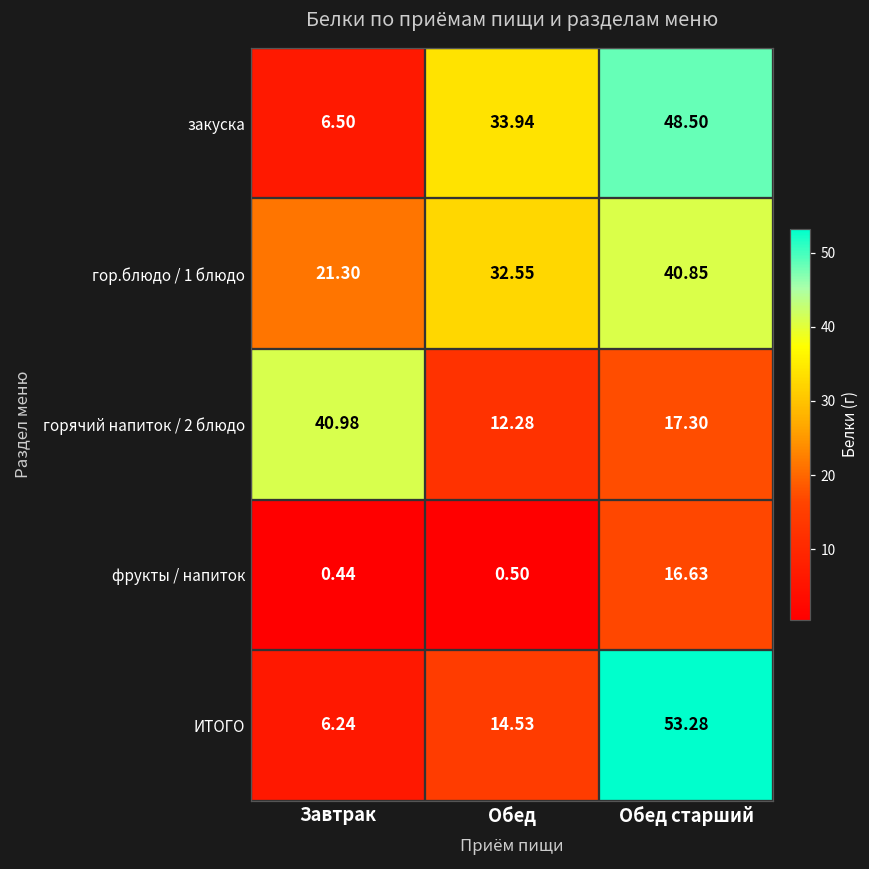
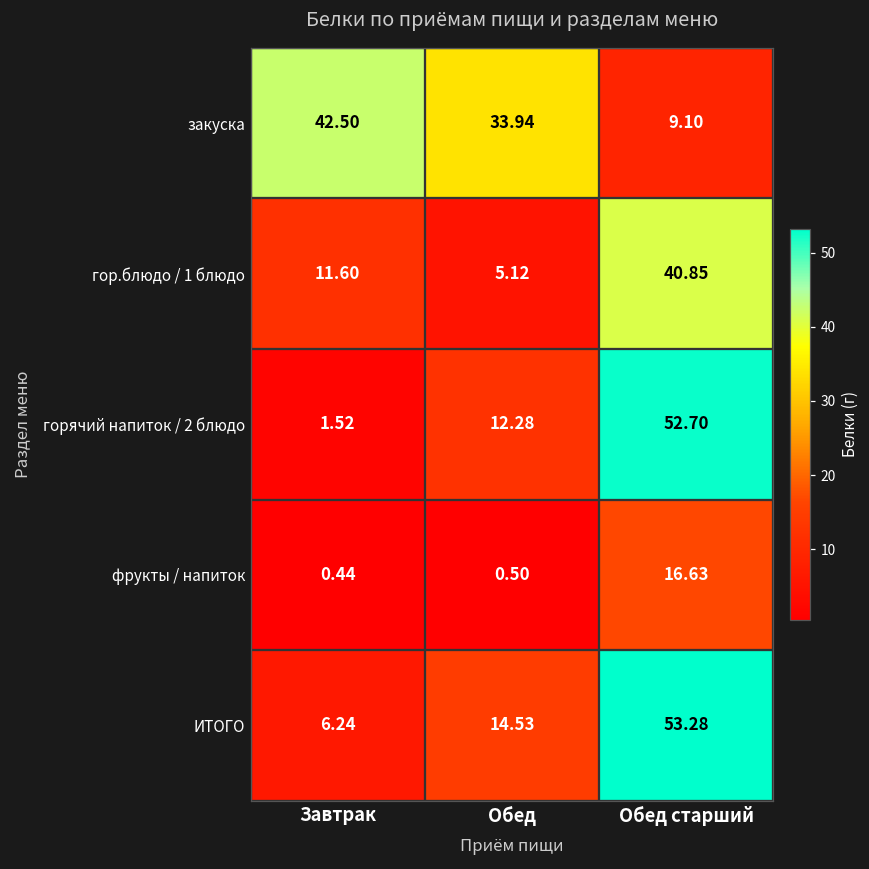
закуска, Завтрак: 6.50 -> 42.50
закуска, Обед старший: 48.50 -> 9.10
гор.блюдо / 1 блюдо, Завтрак: 21.30 -> 11.60
гор.блюдо / 1 блюдо, Обед: 32.55 -> 5.12
горячий напиток / 2 блюдо, Завтрак: 40.98 -> 1.52
горячий напиток / 2 блюдо, Обед старший: 17.30 -> 52.70
